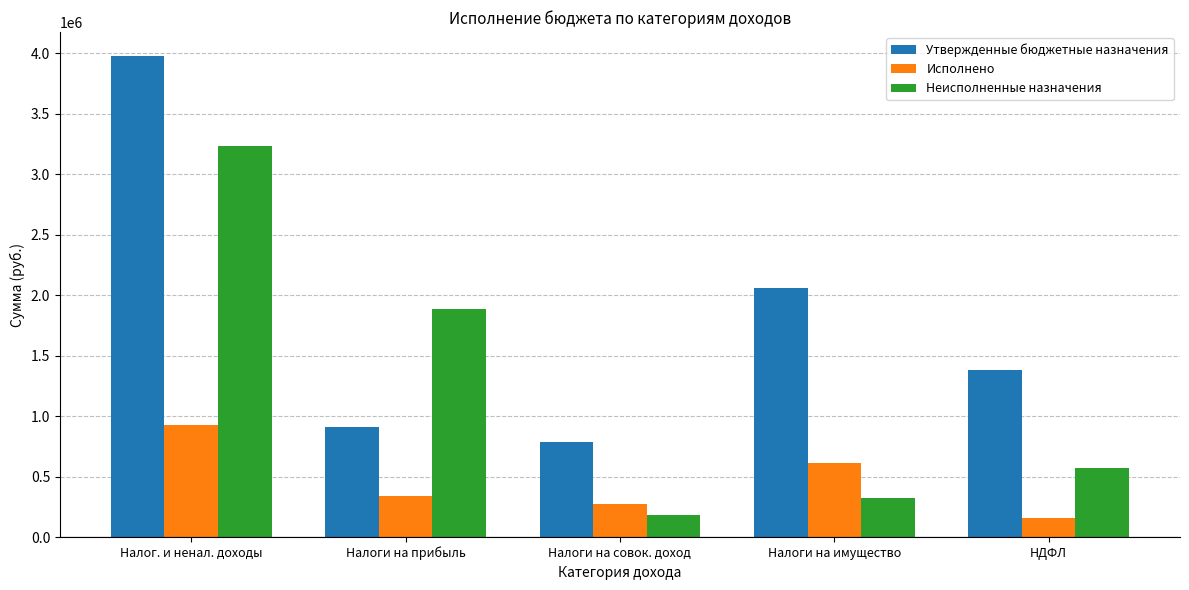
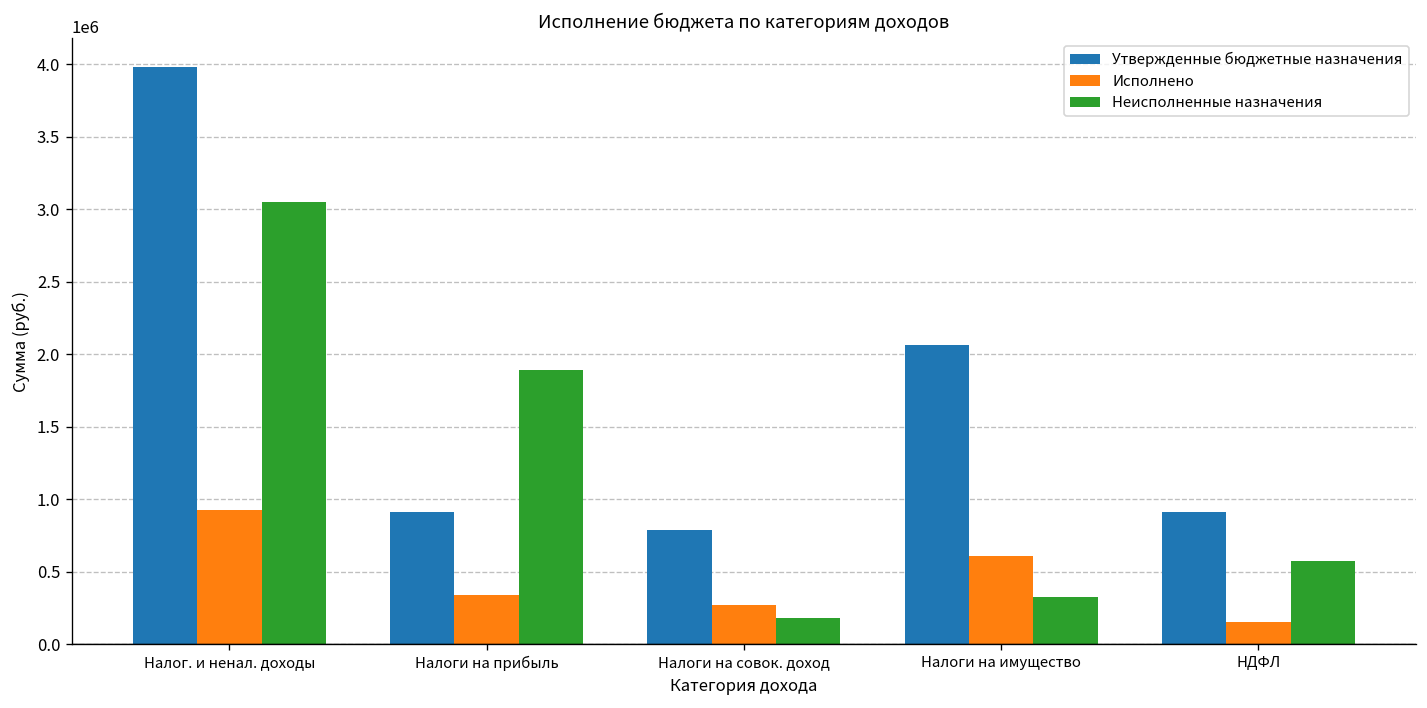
Неисполненные назначения, Налог. и ненал. доходы: 3240000 -> 3050000
Утвержденные бюджетные назначения, НДФЛ: 1390000 -> 910000
